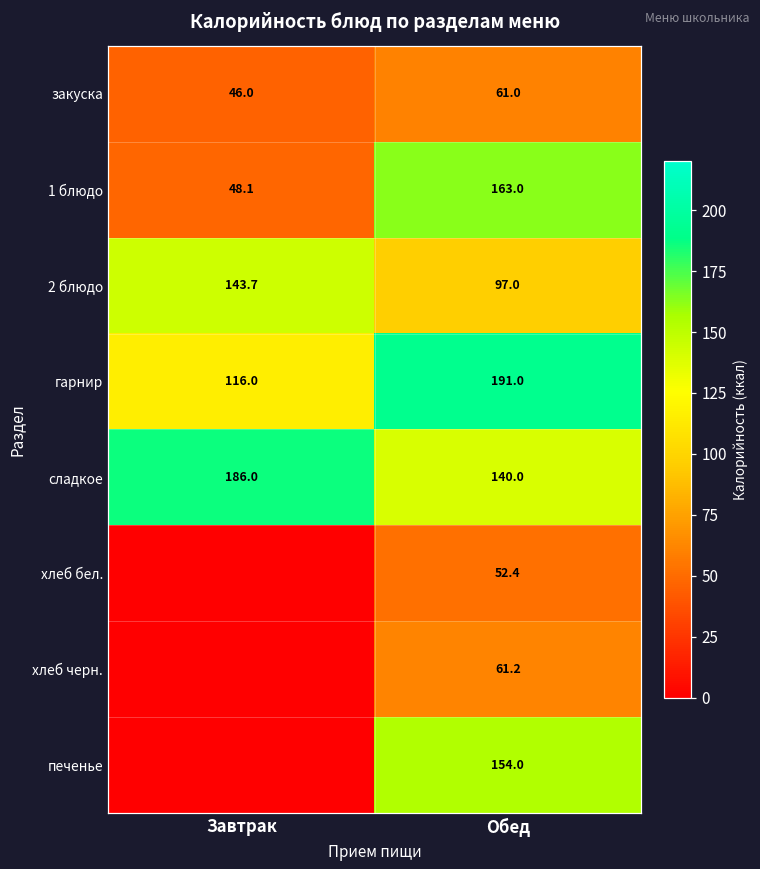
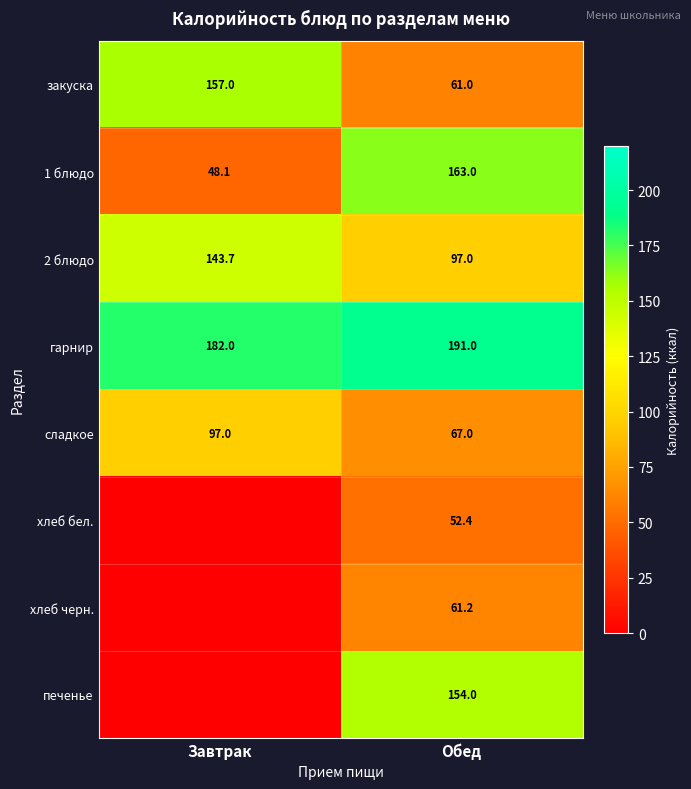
закуска, Завтрак: 46.0 -> 157.0
гарнир, Завтрак: 116.0 -> 182.0
сладкое, Завтрак: 186.0 -> 97.0
сладкое, Обед: 140.0 -> 67.0
